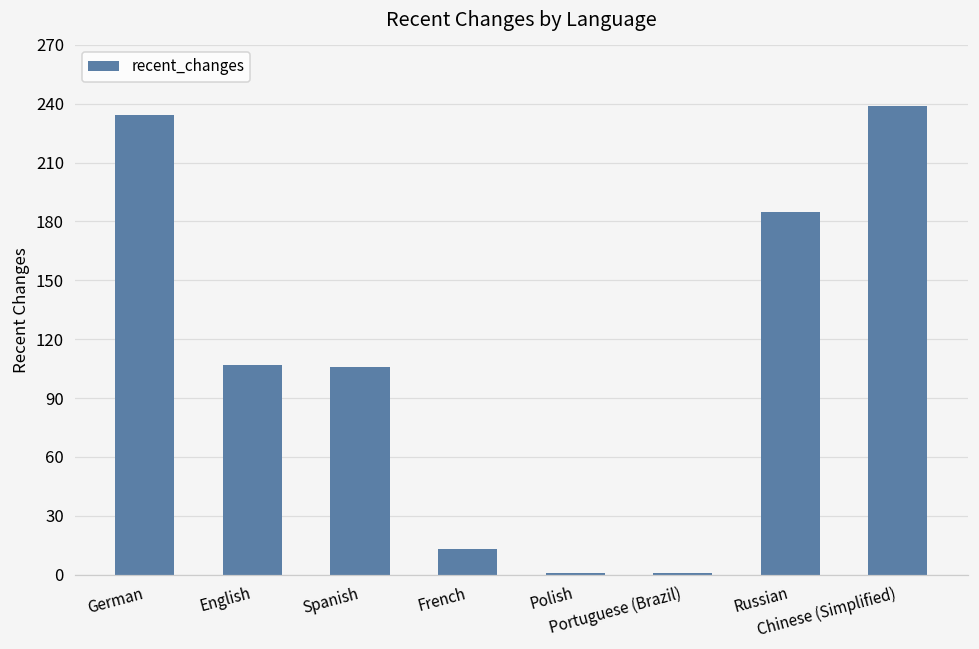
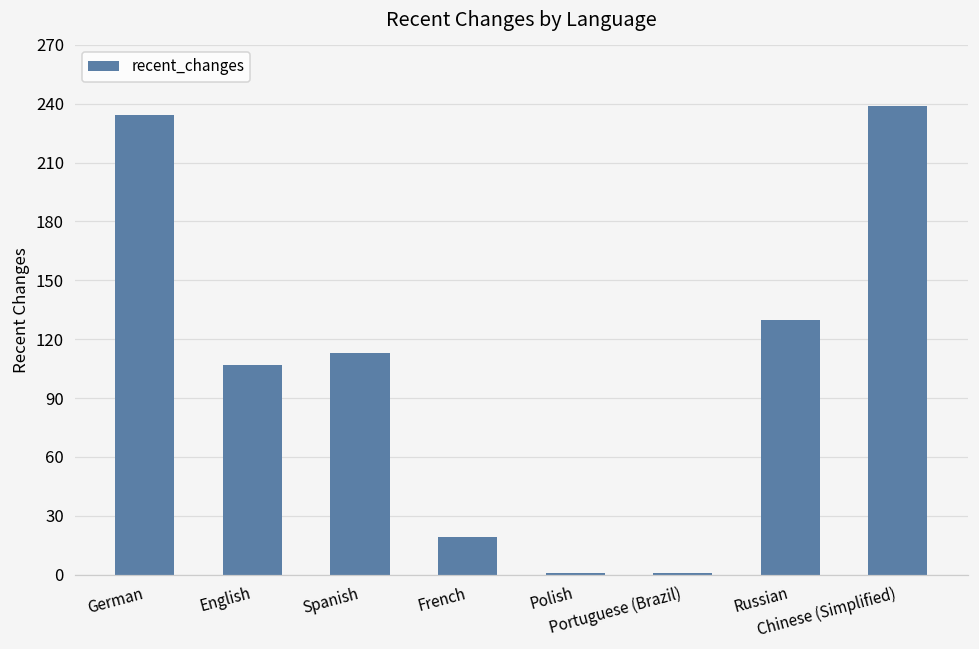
Spanish: 106 -> 113
French: 13 -> 19
Russian: 185 -> 130
